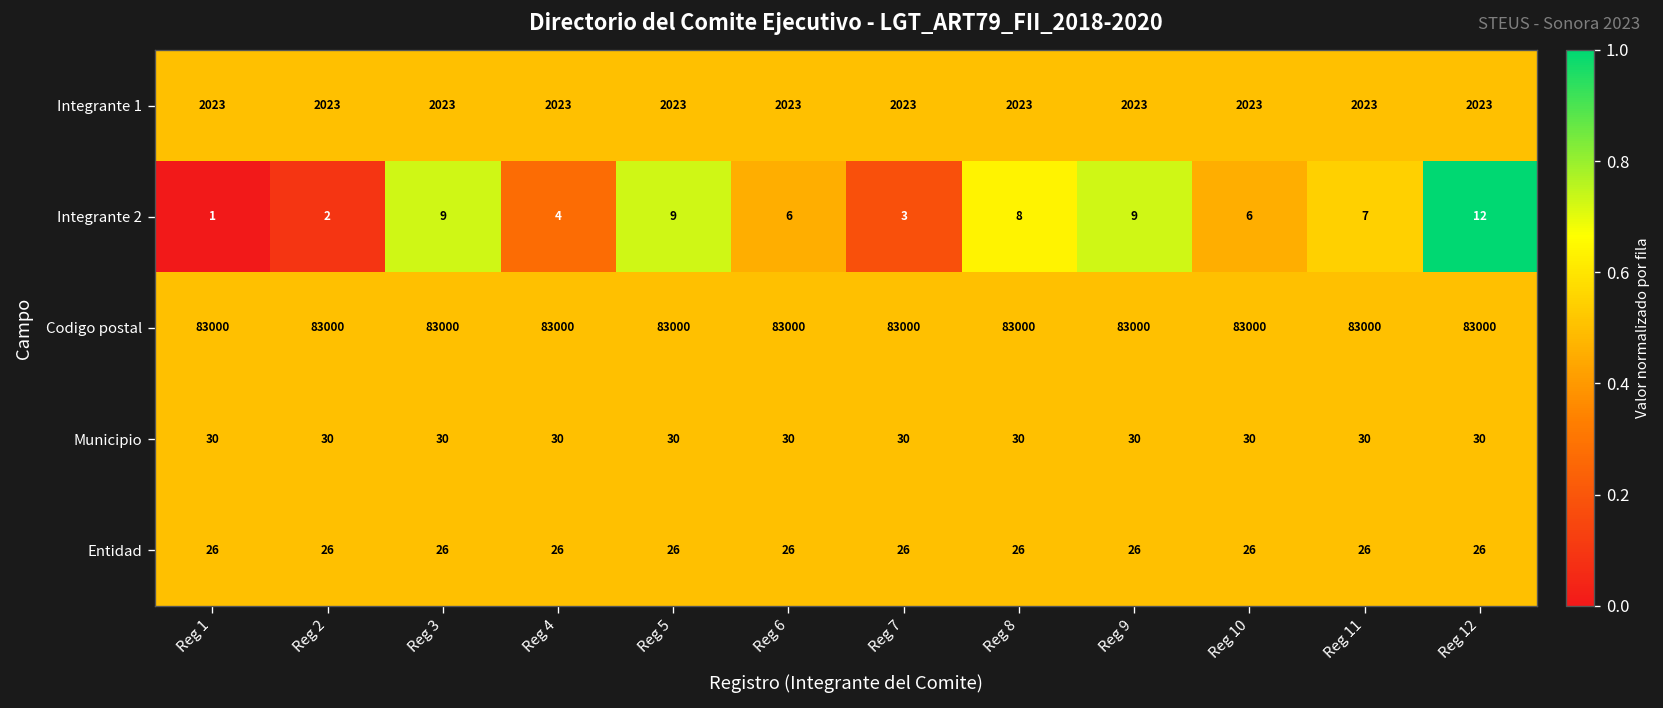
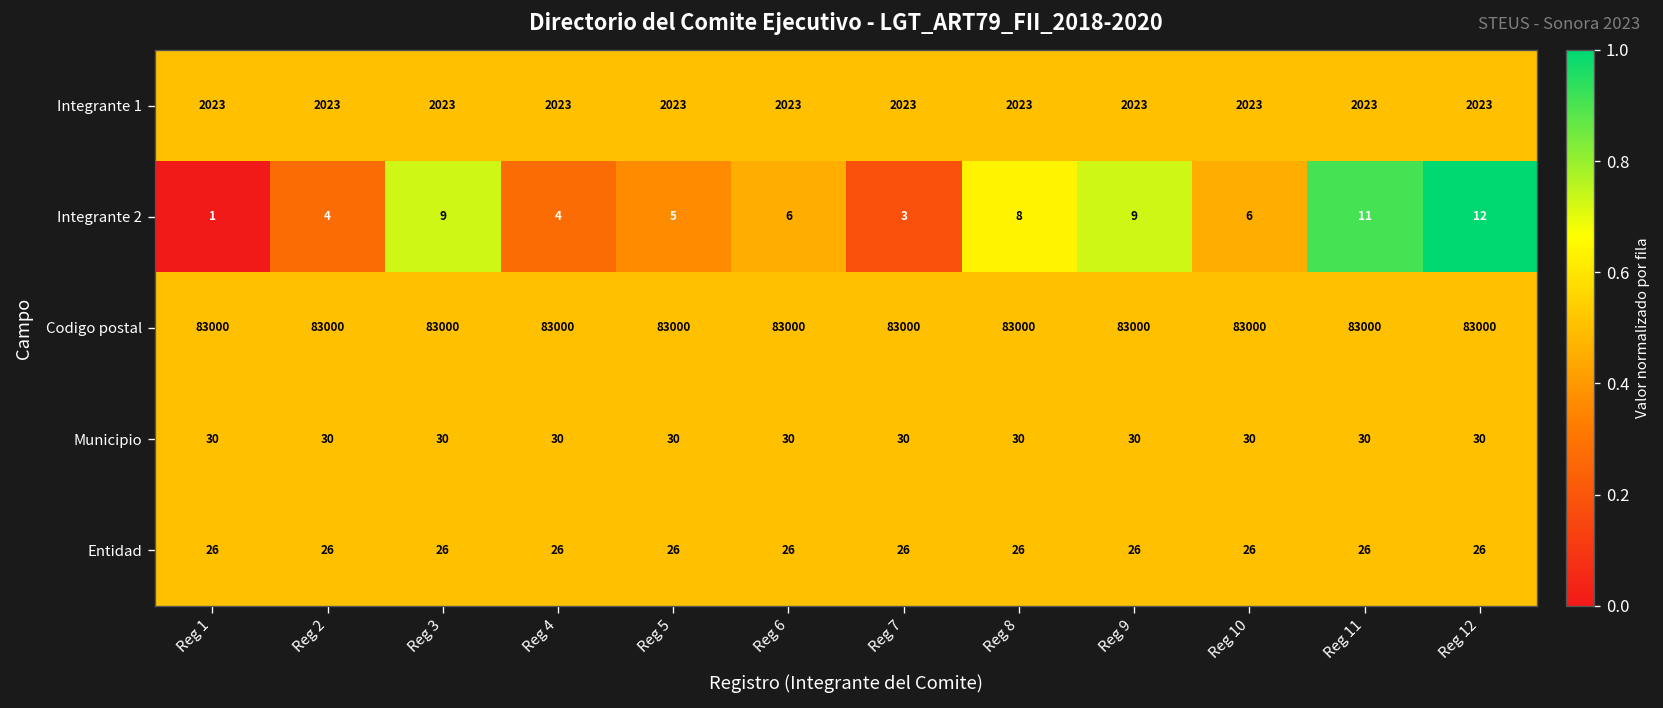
Integrante 2, Reg 2: 2 -> 4
Integrante 2, Reg 5: 9 -> 5
Integrante 2, Reg 11: 7 -> 11
